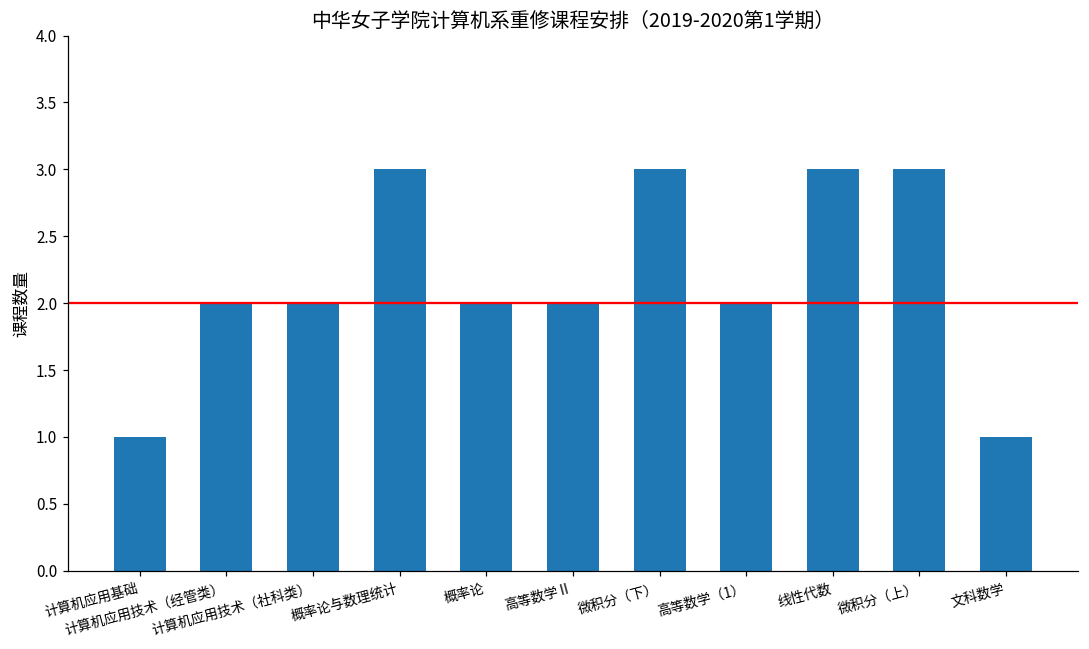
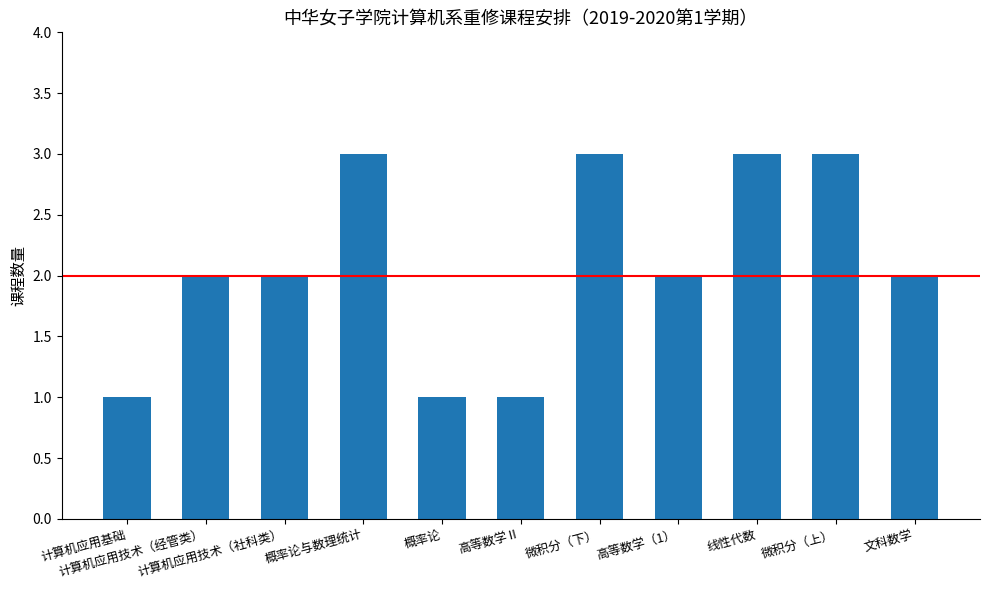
概率论: 2 -> 1
高等数学Ⅱ: 2 -> 1
文科数学: 1 -> 2
